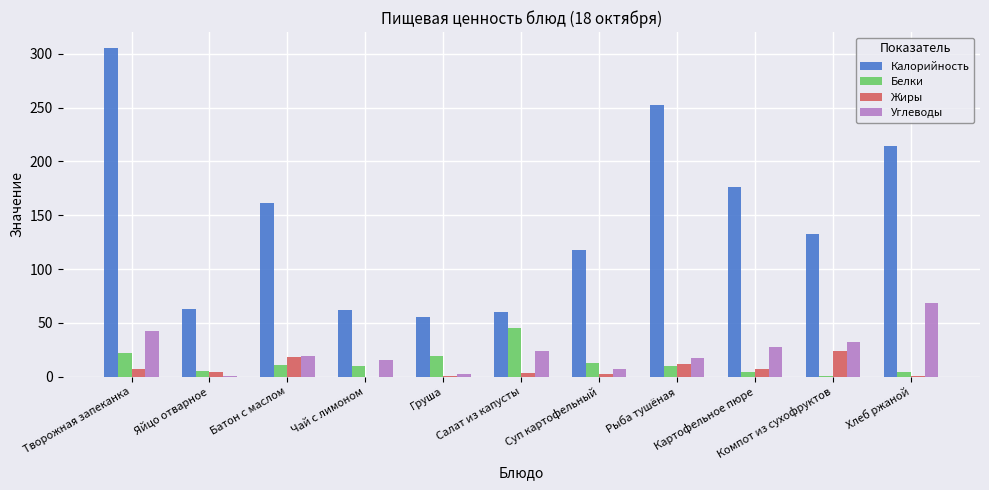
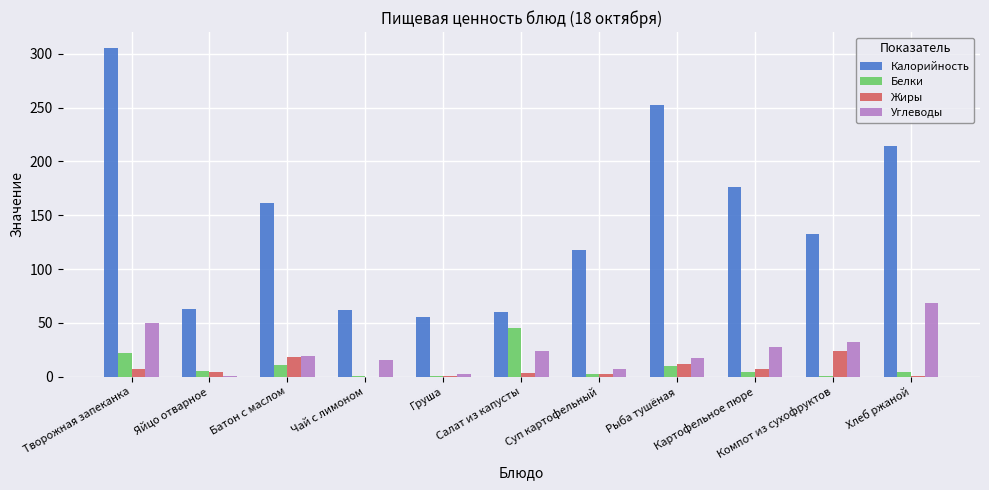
Углеводы, Творожная запеканка: 42 -> 50
Белки, Чай с лимоном: 10 -> 0
Белки, Груша: 19 -> 0
Белки, Суп картофельный: 13 -> 3
